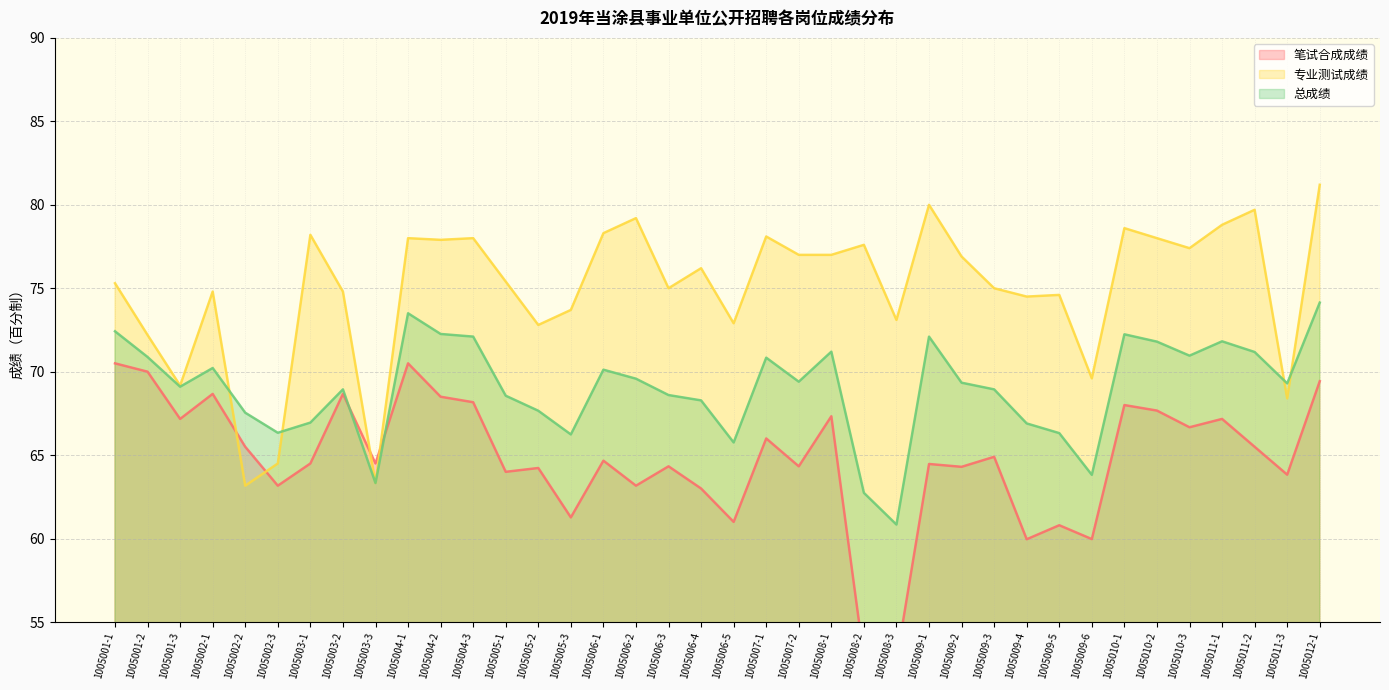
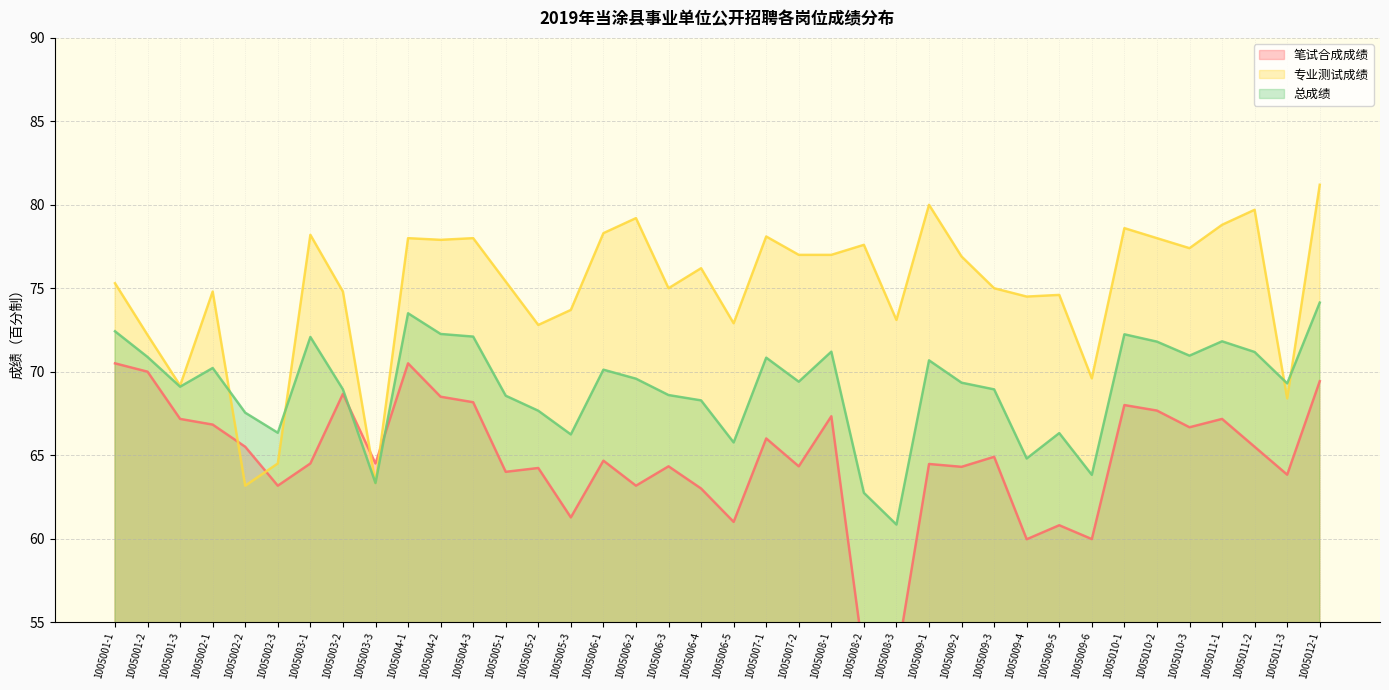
笔试合成成绩, 1005002-1: 68.7 -> 66.8
总成绩, 1005003-1: 67.0 -> 72.1
总成绩, 1005009-1: 72.1 -> 70.7
总成绩, 1005009-4: 66.9 -> 64.8
